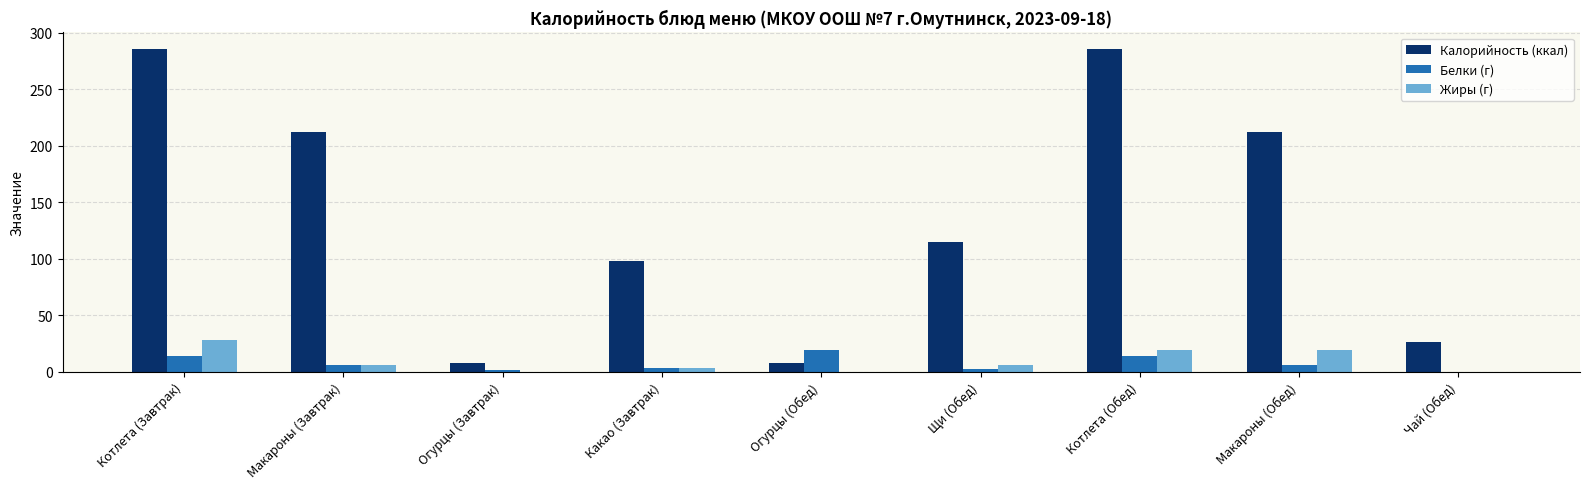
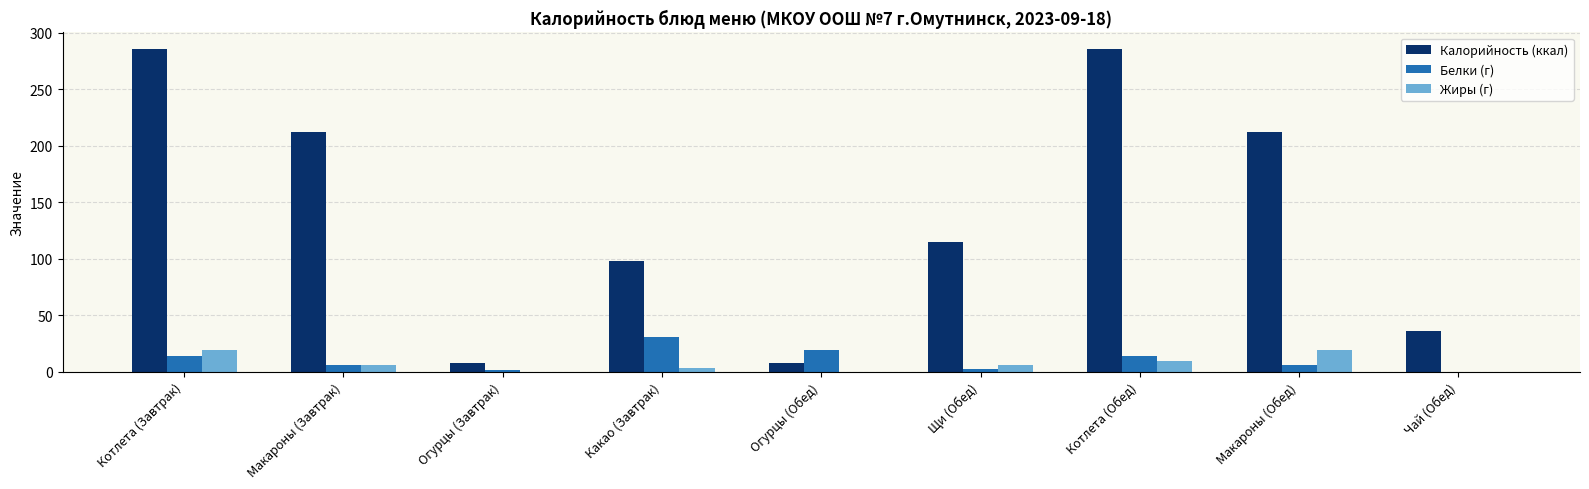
Жиры (г), Котлета (Завтрак): 28 -> 19
Белки (г), Какао (Завтрак): 4 -> 30
Жиры (г), Котлета (Обед): 19 -> 9
Калорийность (ккал), Чай (Обед): 26 -> 36
